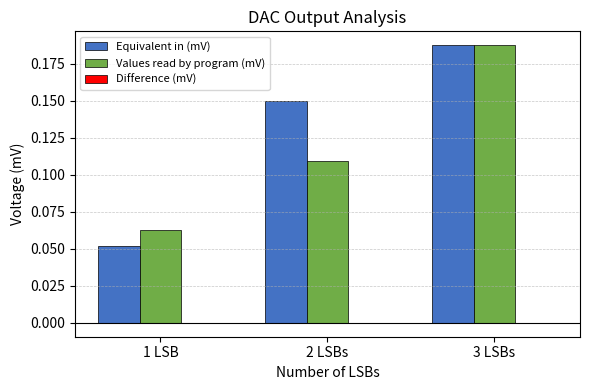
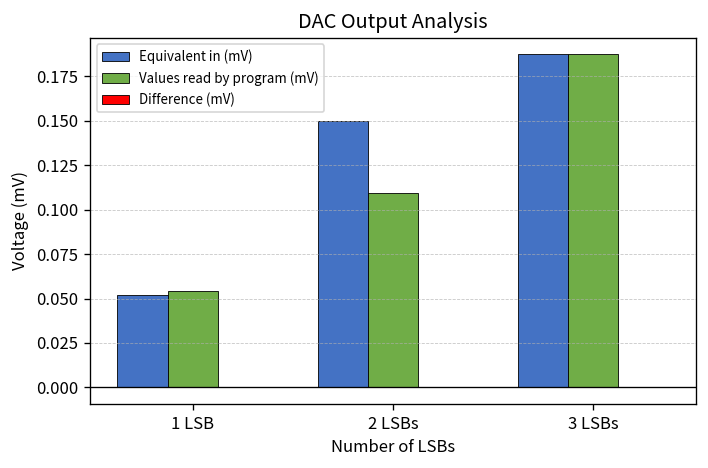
Values read by program (mV), 1 LSB: 0.063 -> 0.054
